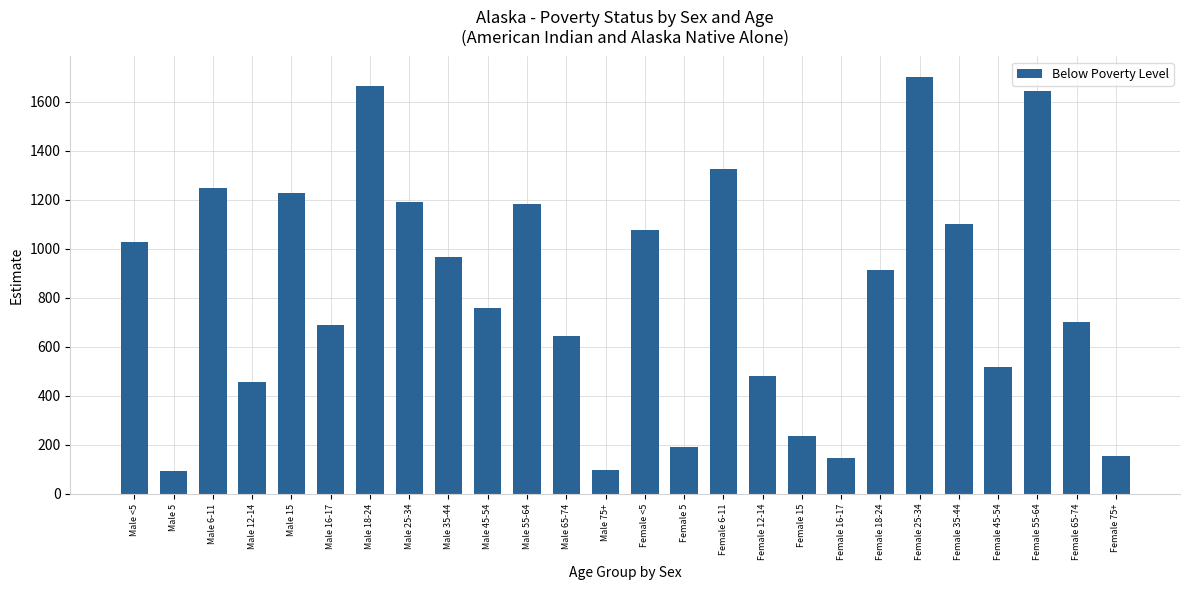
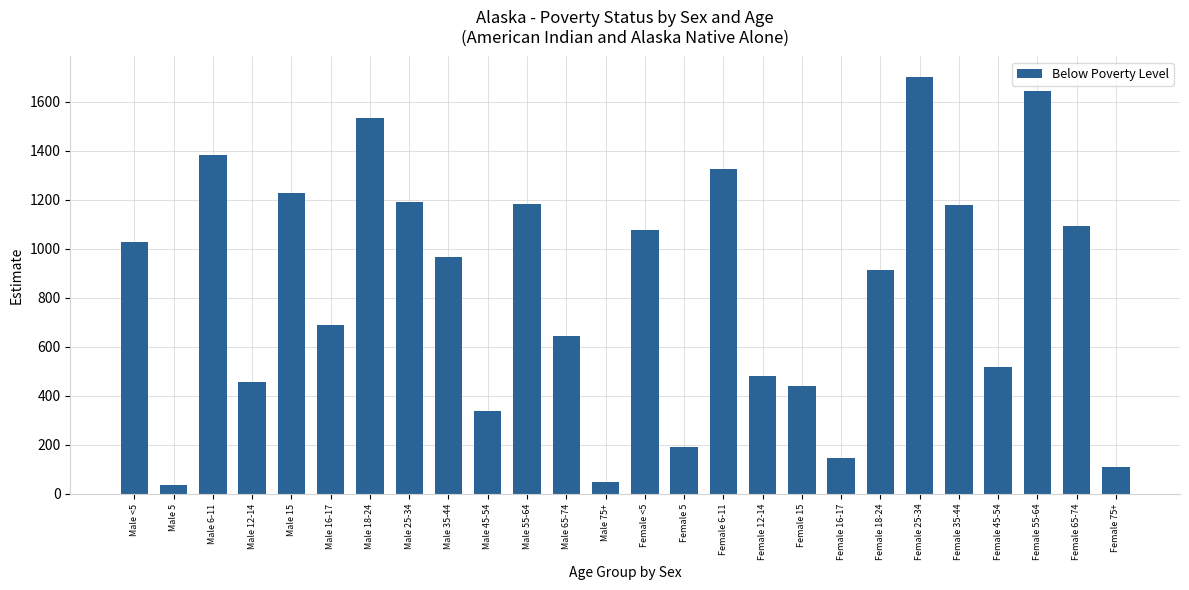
Male 5: 90 -> 40
Male 6-11: 1250 -> 1380
Male 18-24: 1660 -> 1530
Male 45-54: 760 -> 340
Male 75+: 100 -> 50
Female 15: 240 -> 440
Female 35-44: 1100 -> 1180
Female 65-74: 700 -> 1090
Female 75+: 150 -> 110
